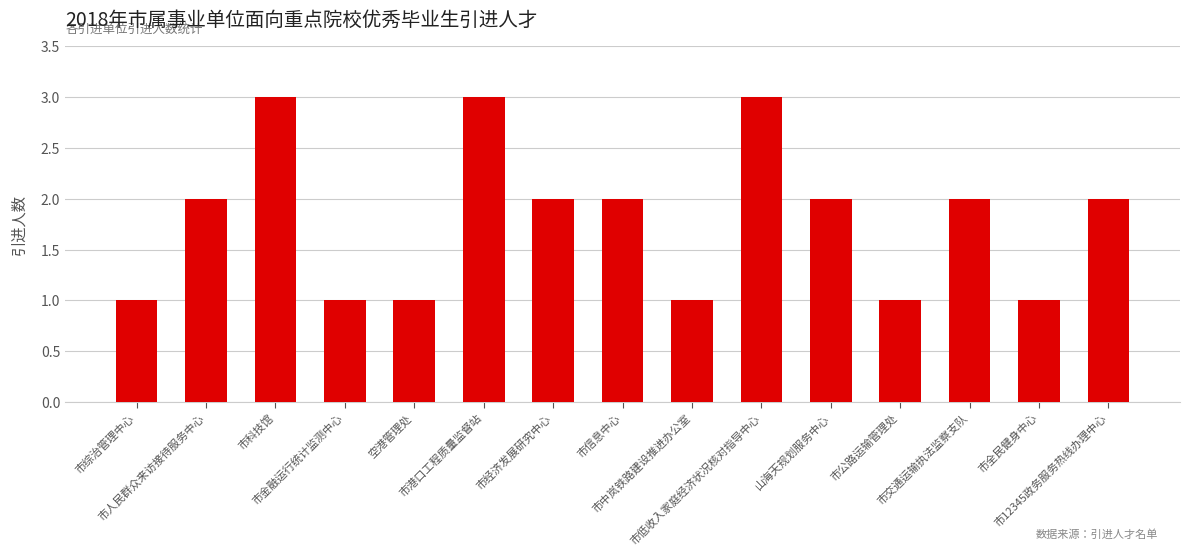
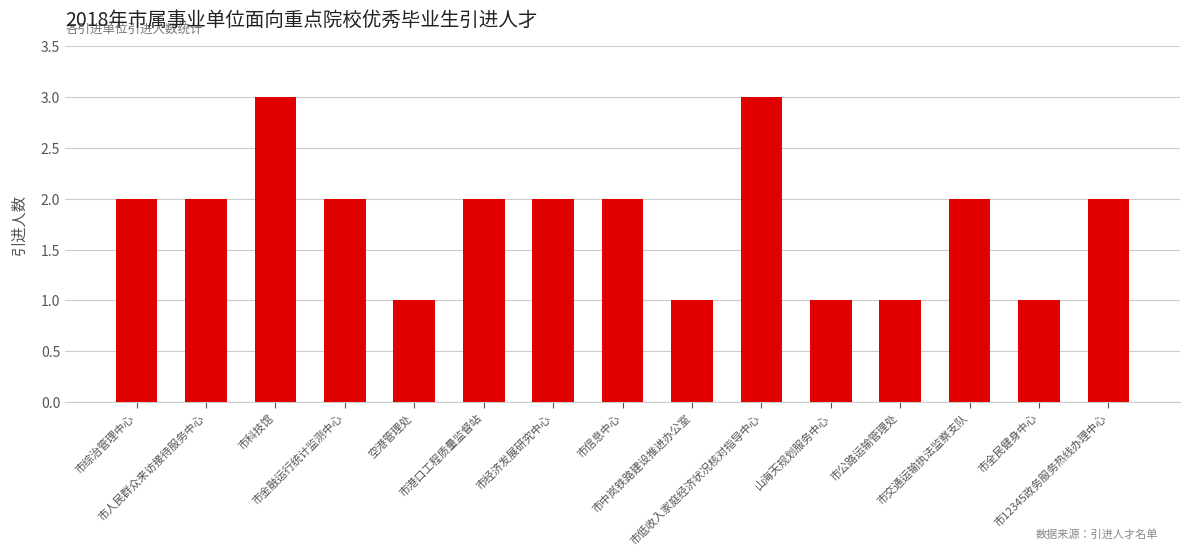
市综治管理中心: 1 -> 2
市金融运行统计监测中心: 1 -> 2
市港口工程质量监督站: 3 -> 2
山海天规划服务中心: 2 -> 1
